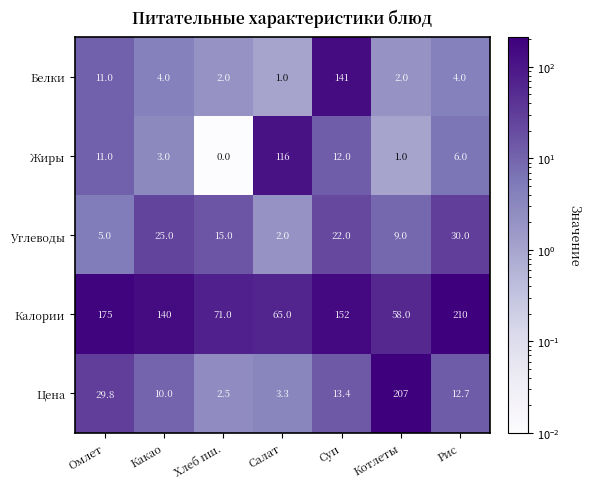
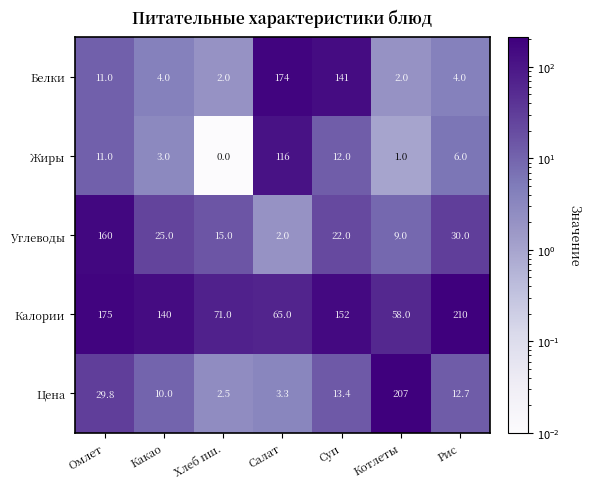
Белки, Салат: 1.0 -> 174
Углеводы, Омлет: 5.0 -> 160
